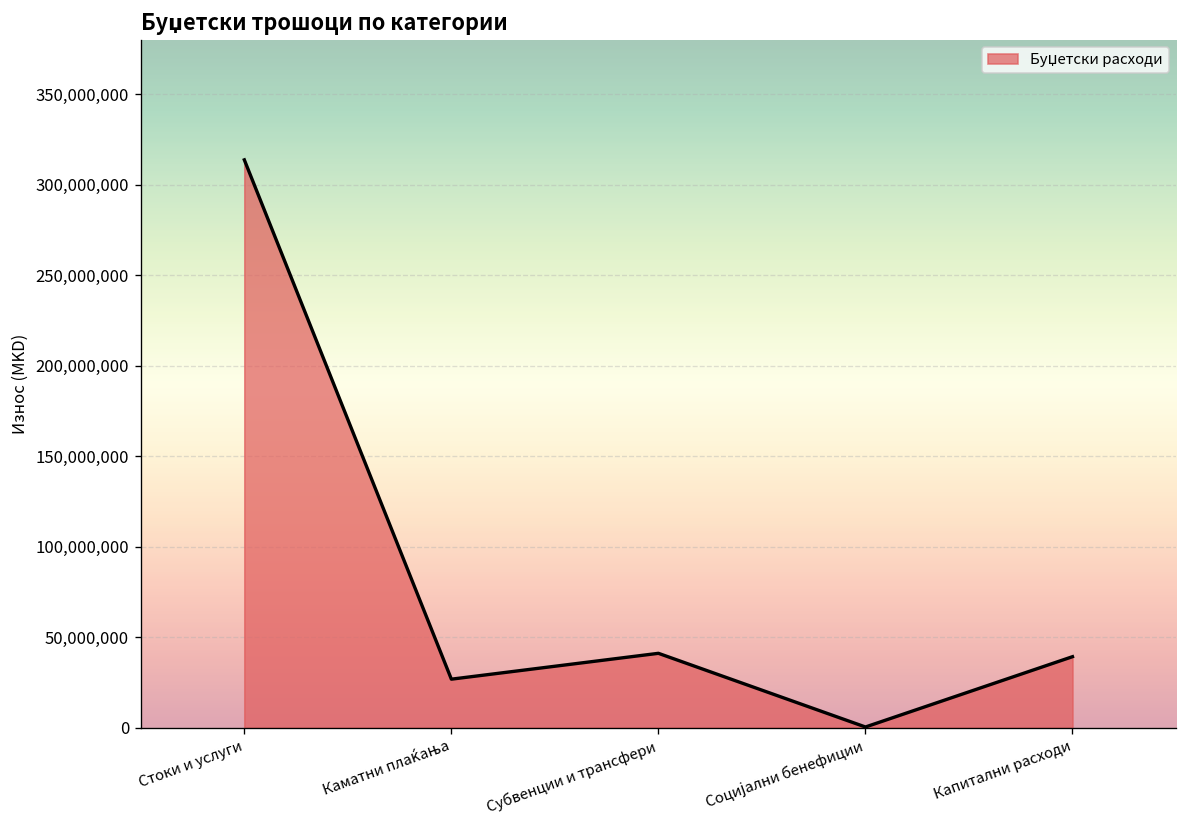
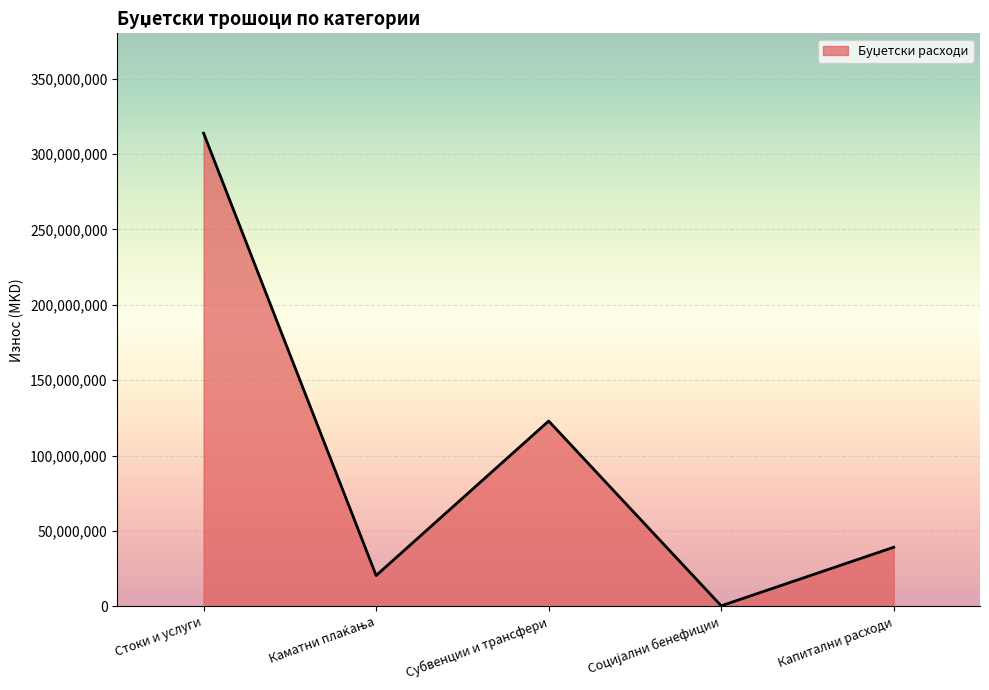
Каматни плаќања: 27,000,000 -> 20,000,000
Субвенции и трансфери: 41,000,000 -> 123,000,000
